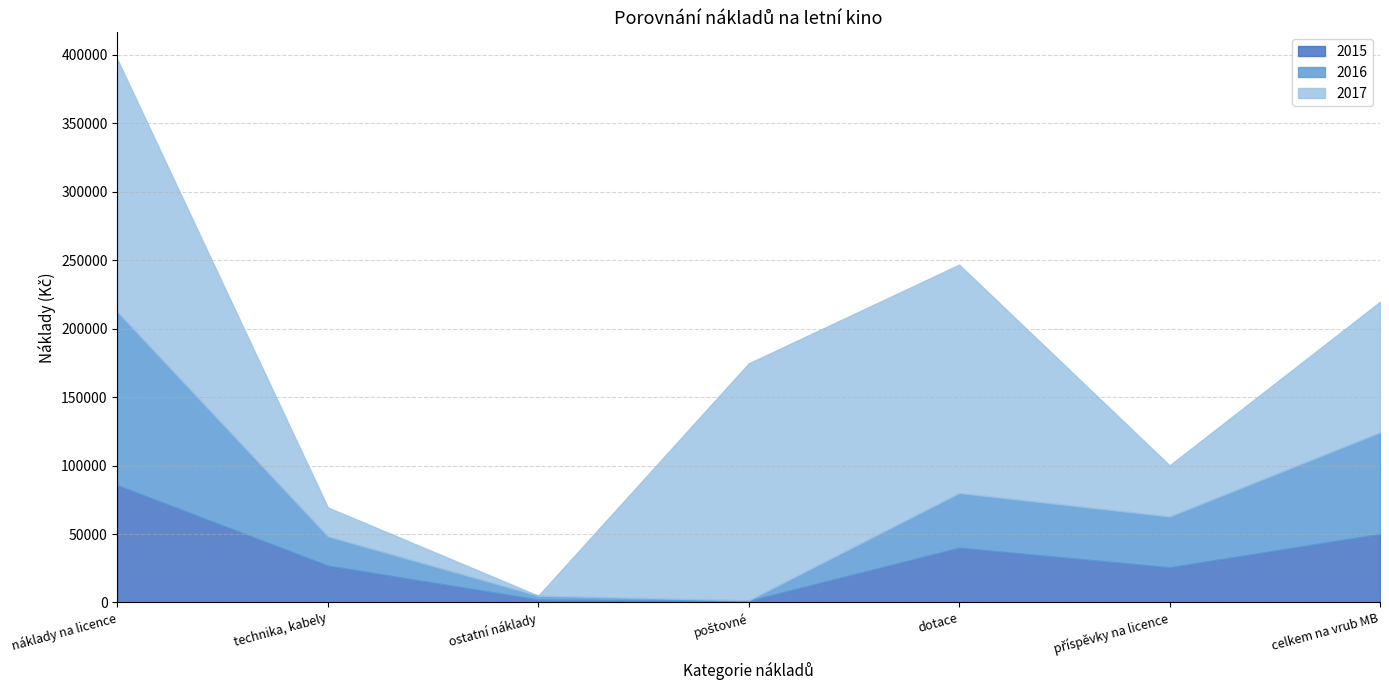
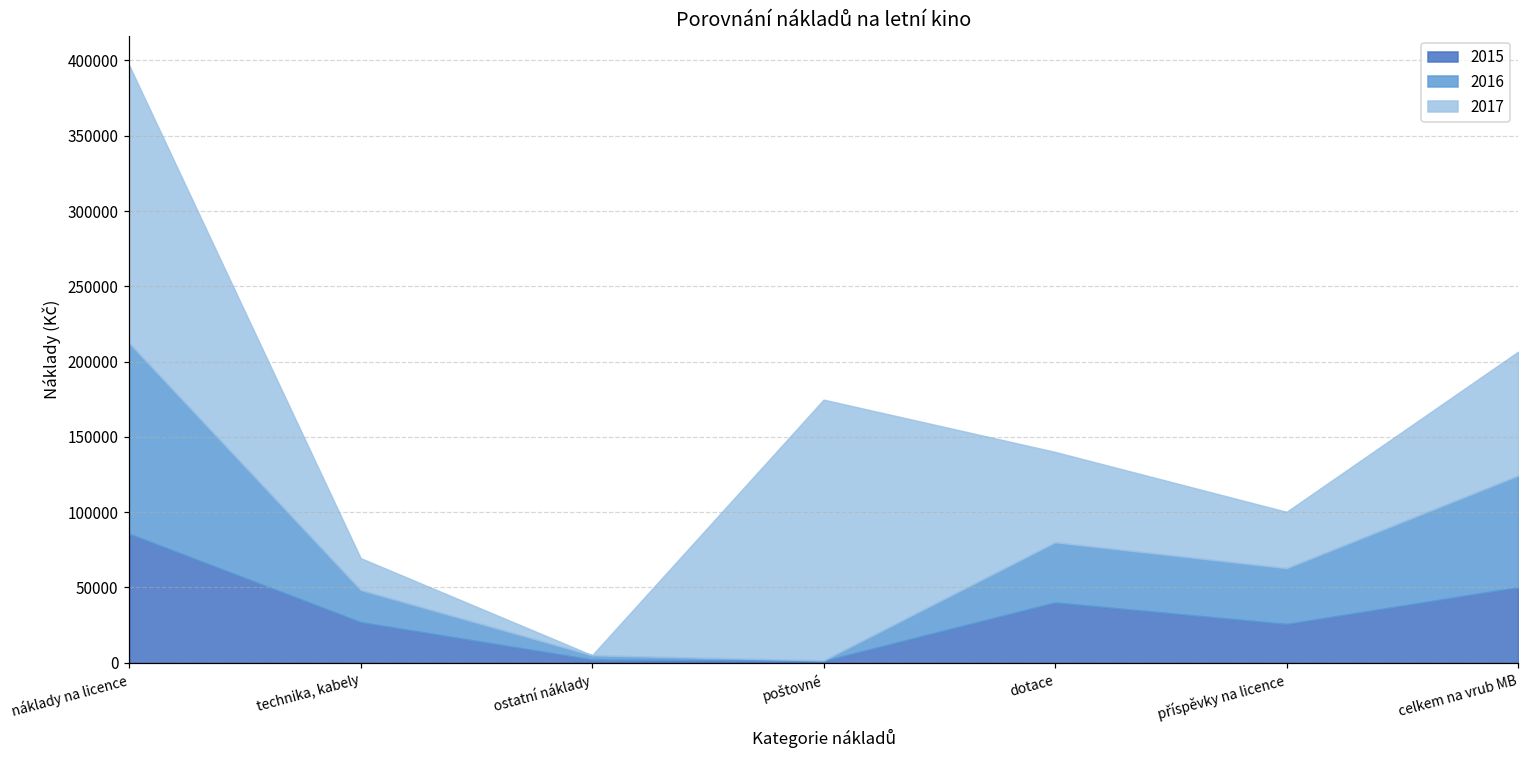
2017, dotace: 167000 -> 60000
2017, celkem na vrub MB: 95000 -> 82000
